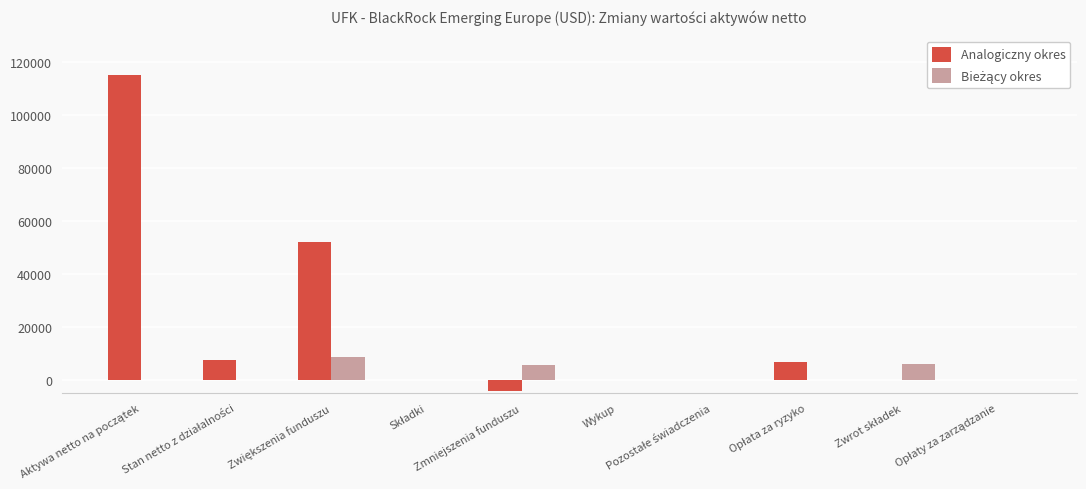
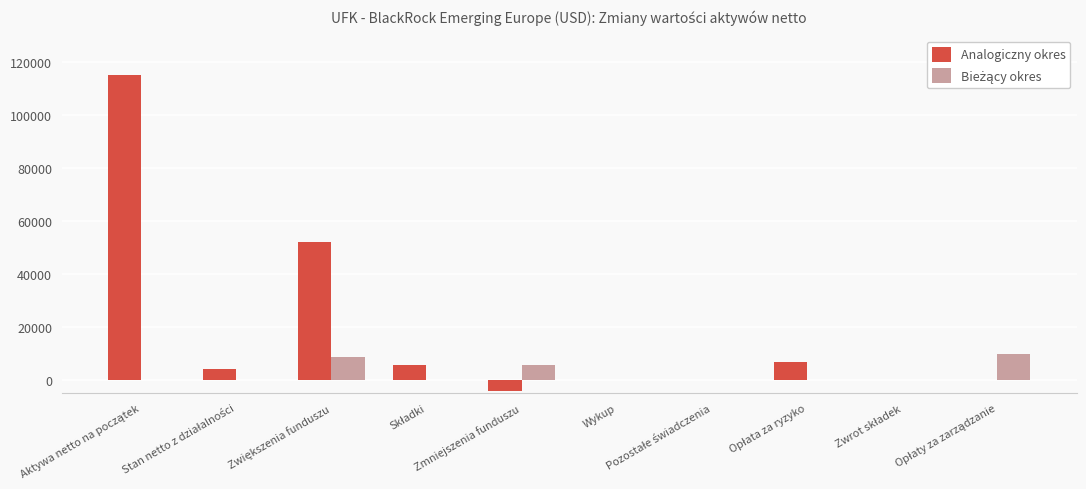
Analogiczny okres, Stan netto z działalności: 7000 -> 4000
Analogiczny okres, Składki: 0 -> 6000
Bieżący okres, Zwrot składek: 6000 -> 0
Bieżący okres, Opłaty za zarządzanie: 0 -> 10000
